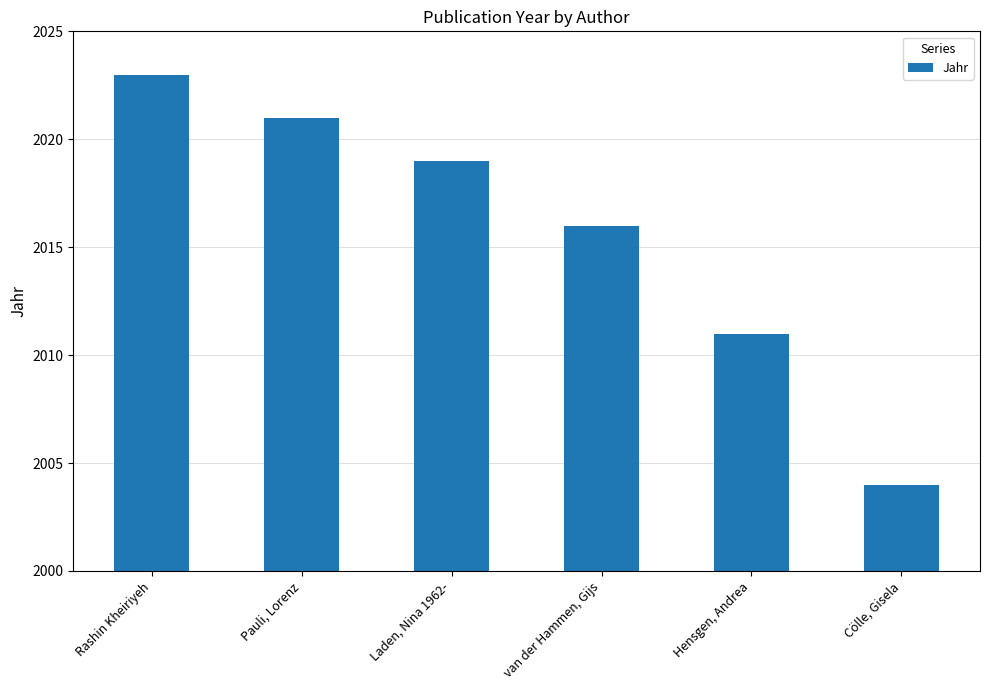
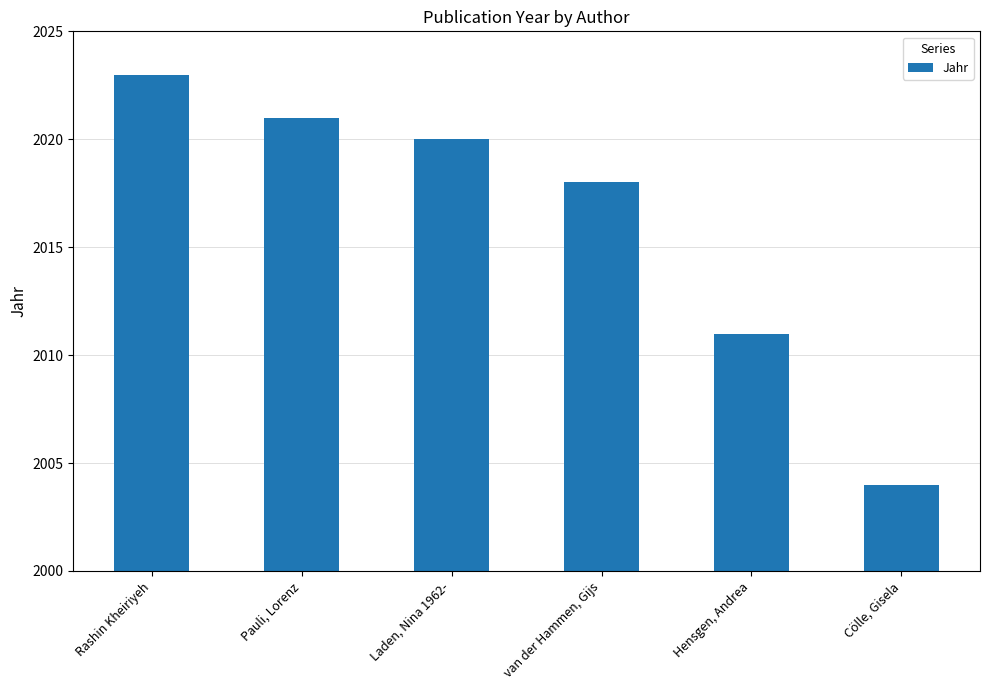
Laden, Nina 1962-: 2019 -> 2020
van der Hammen, Gijs: 2016 -> 2018
